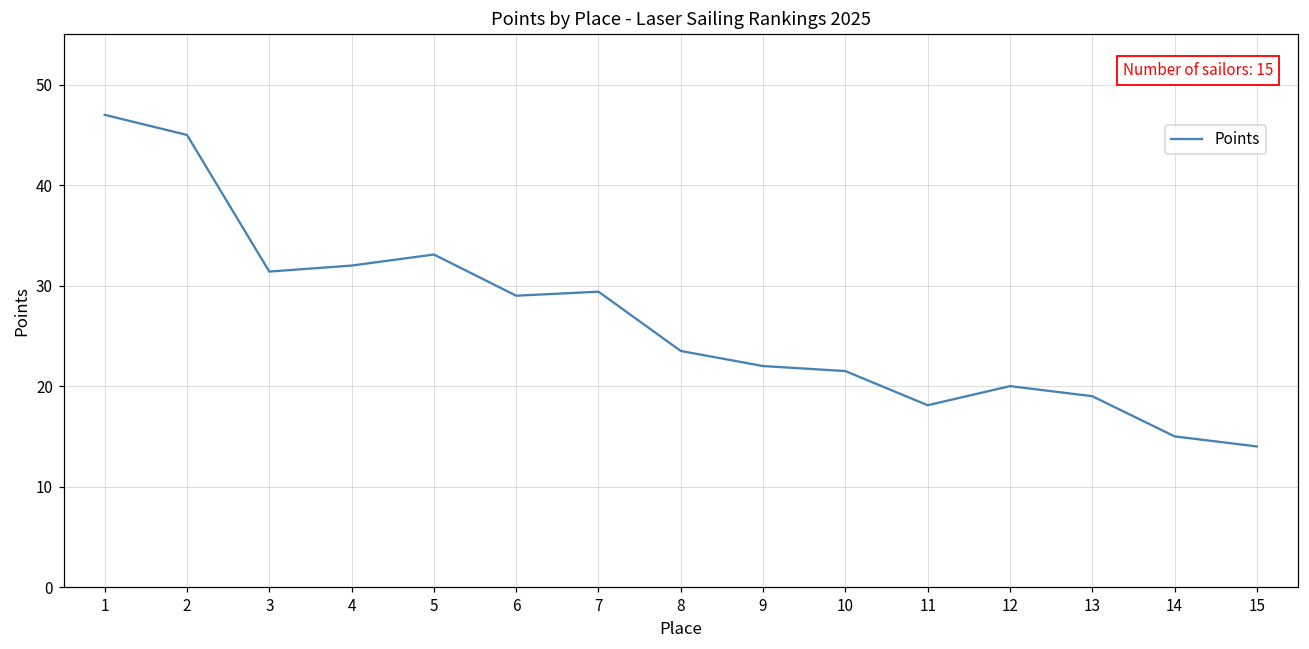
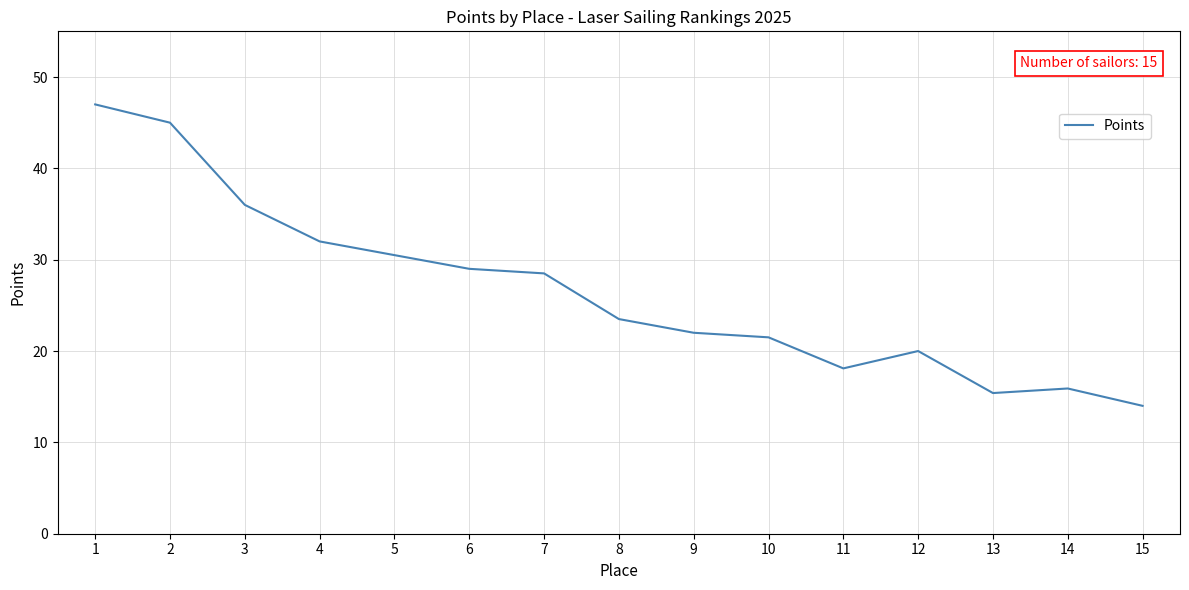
3: 31 -> 36
5: 33 -> 31
7: 29.4 -> 28.5
13: 19 -> 15
14: 15 -> 16
